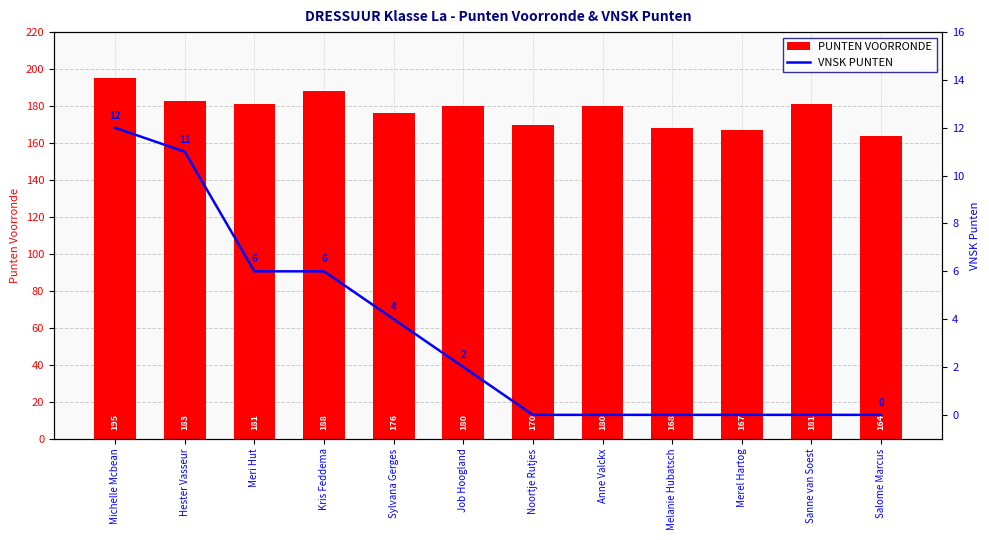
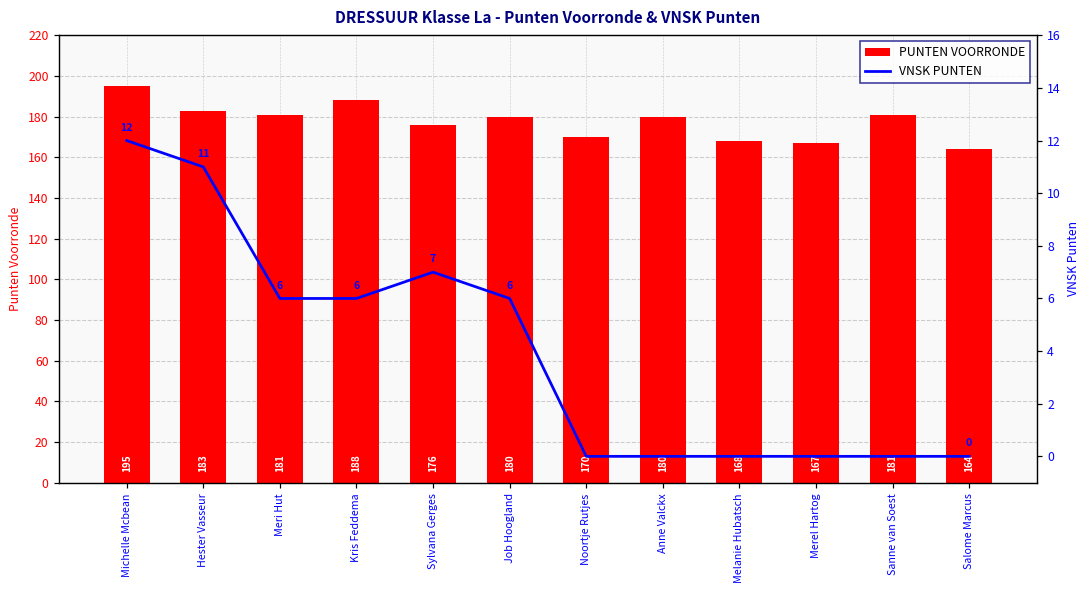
VNSK PUNTEN, Sylvana Gerges: 4 -> 7
VNSK PUNTEN, Job Hoogland: 2 -> 6
